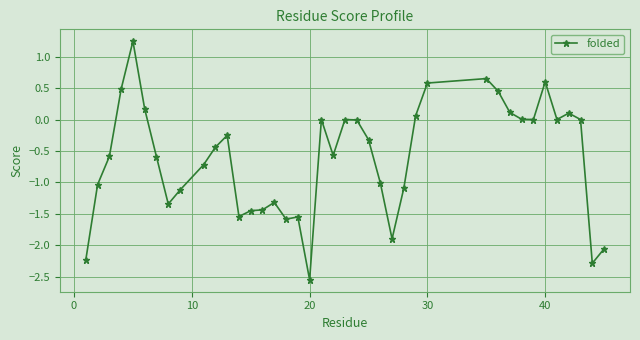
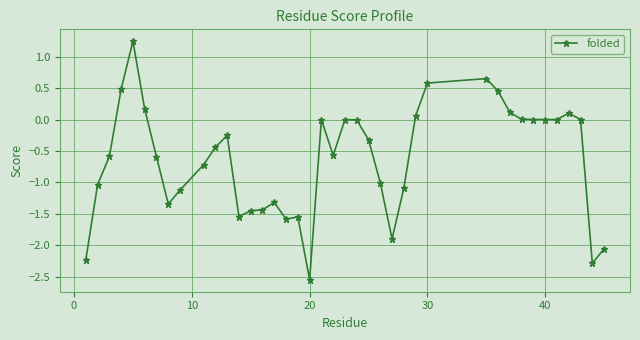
40: 0.6 -> 0.0
